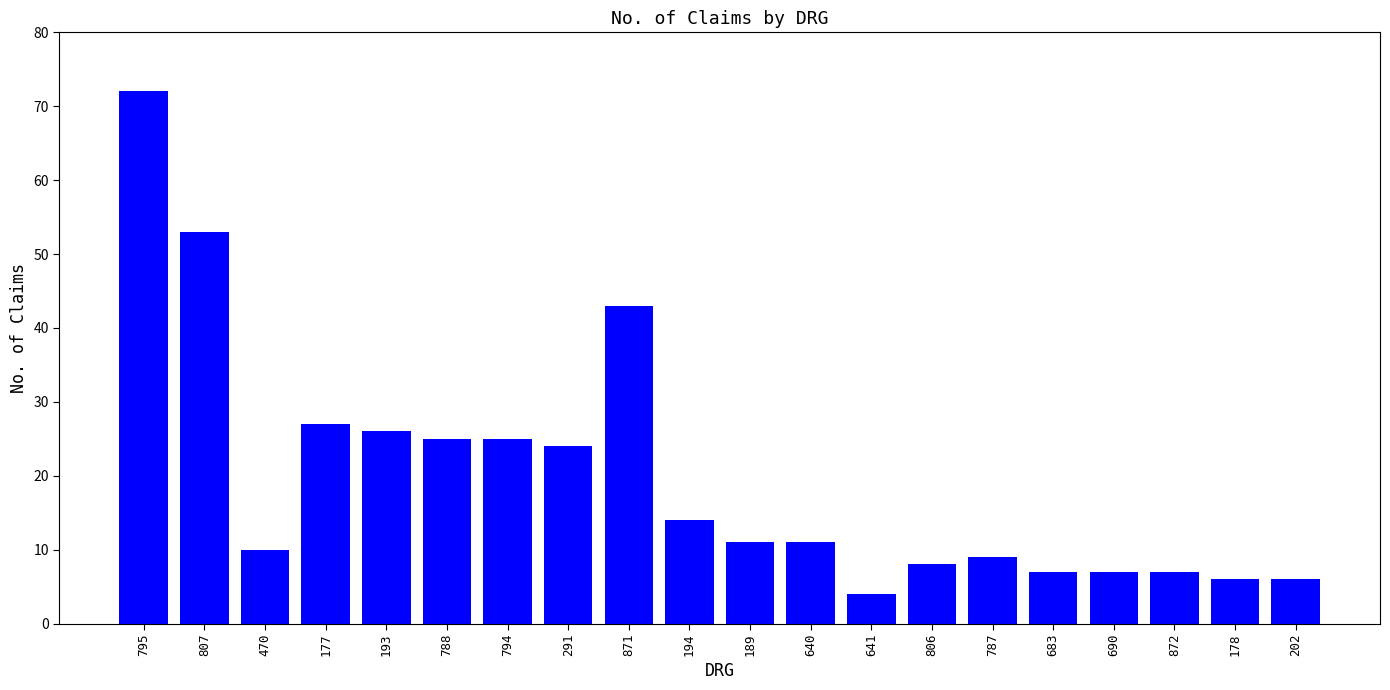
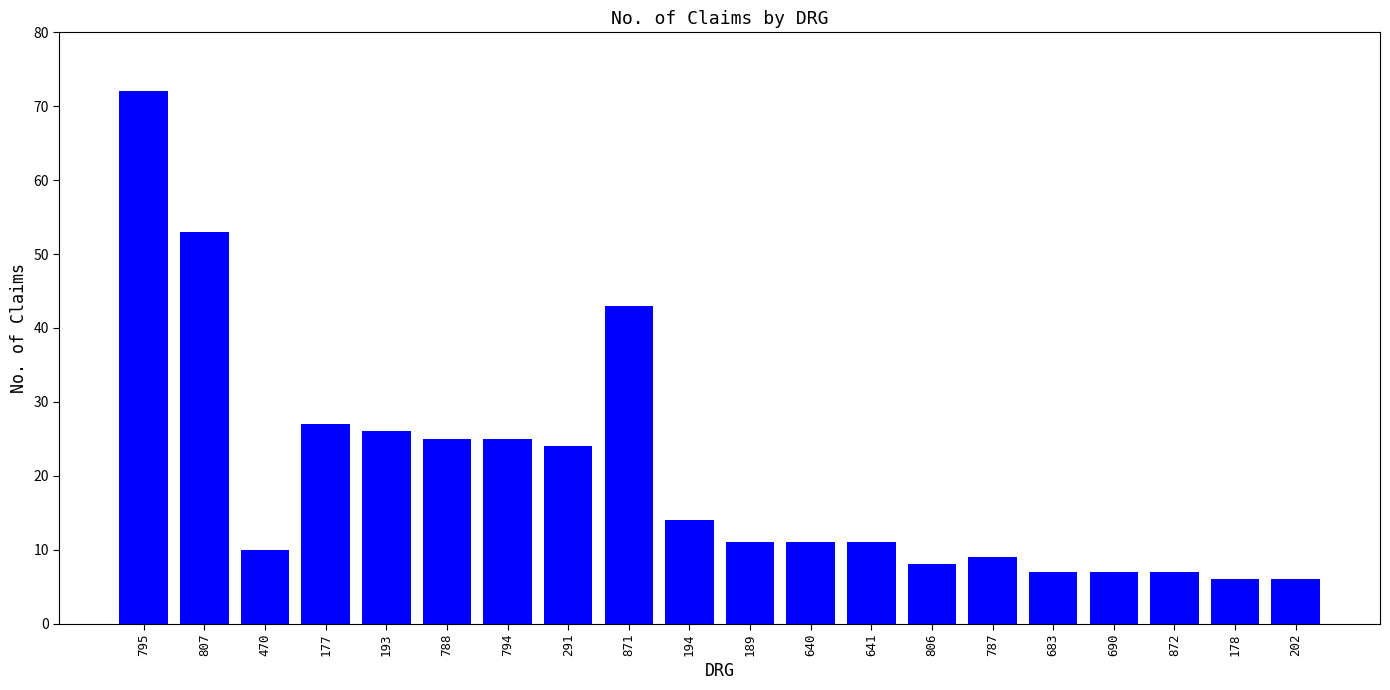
641: 4 -> 11
